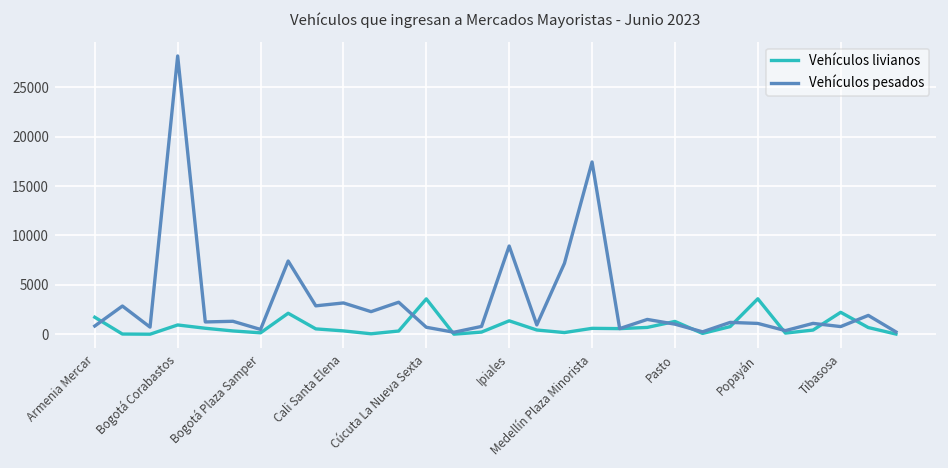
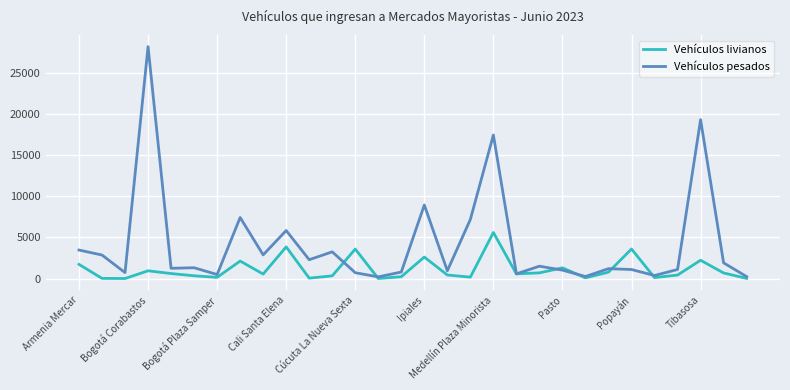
Vehículos pesados, Armenia Mercar: 1000 -> 3000
Vehículos livianos, Cali Santa Elena: 0 -> 4000
Vehículos pesados, Cali Santa Elena: 3000 -> 6000
Vehículos livianos, Ipiales: 1000 -> 3000
Vehículos livianos, Medellín Plaza Minorista: 1000 -> 6000
Vehículos pesados, Tibasosa: 1000 -> 19000
